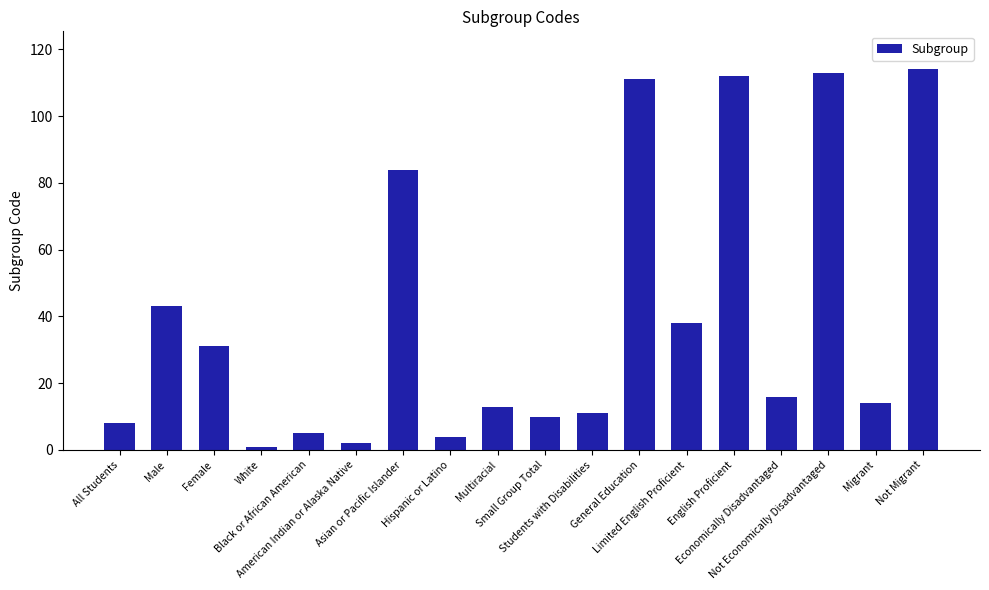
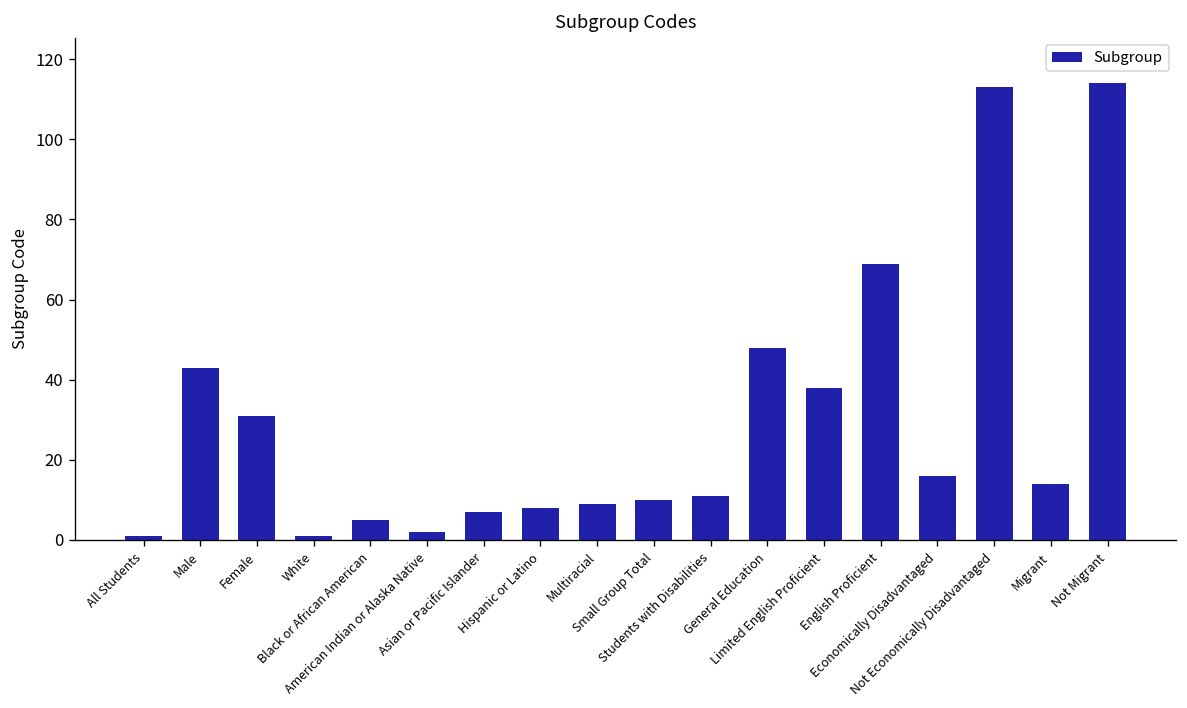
All Students: 8 -> 1
Asian or Pacific Islander: 84 -> 7
Hispanic or Latino: 4 -> 8
Multiracial: 13 -> 9
General Education: 111 -> 48
English Proficient: 112 -> 69
